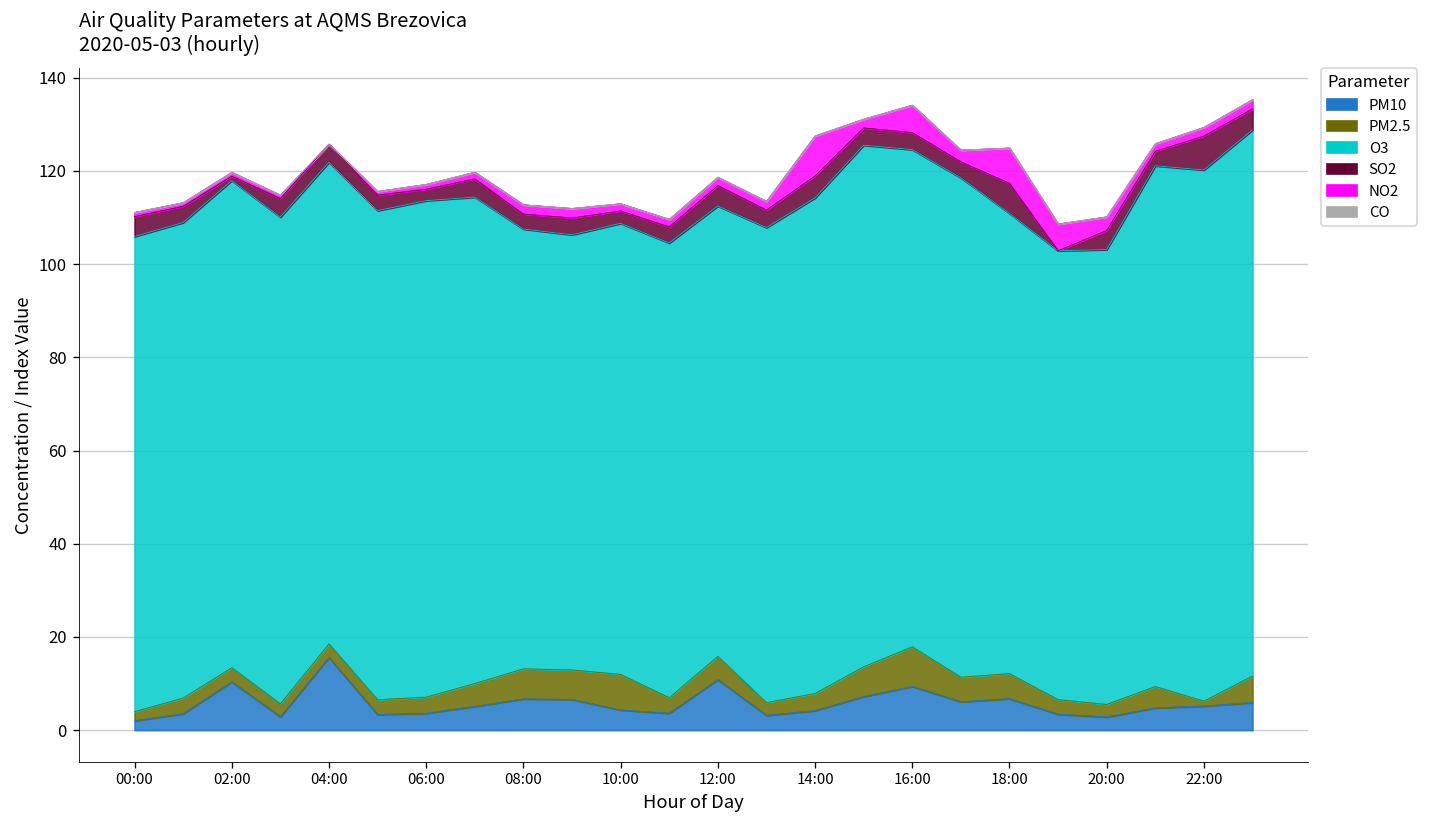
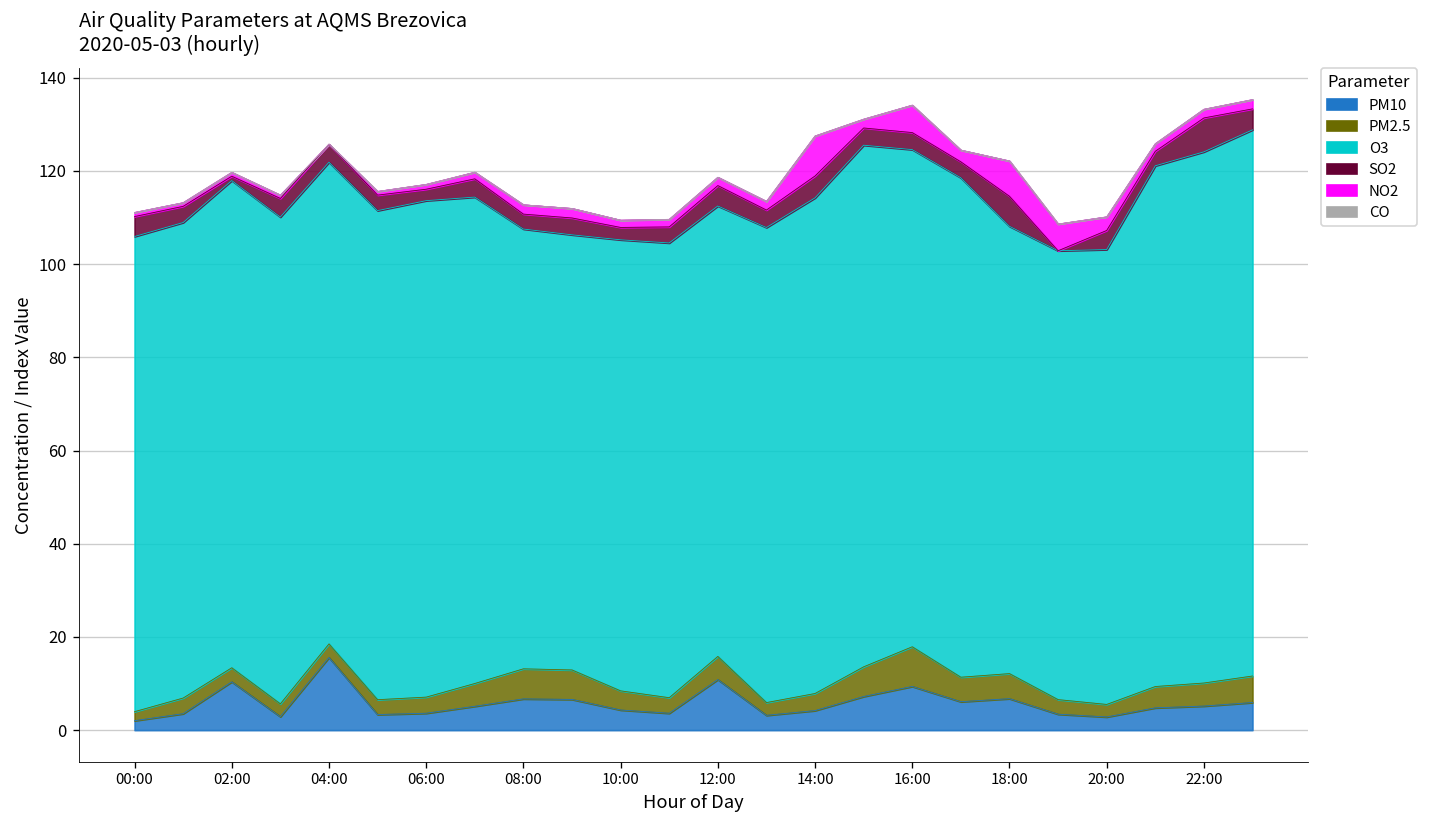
PM2.5, 10:00: 8 -> 4
O3, 18:00: 99 -> 96
PM2.5, 22:00: 1 -> 5
